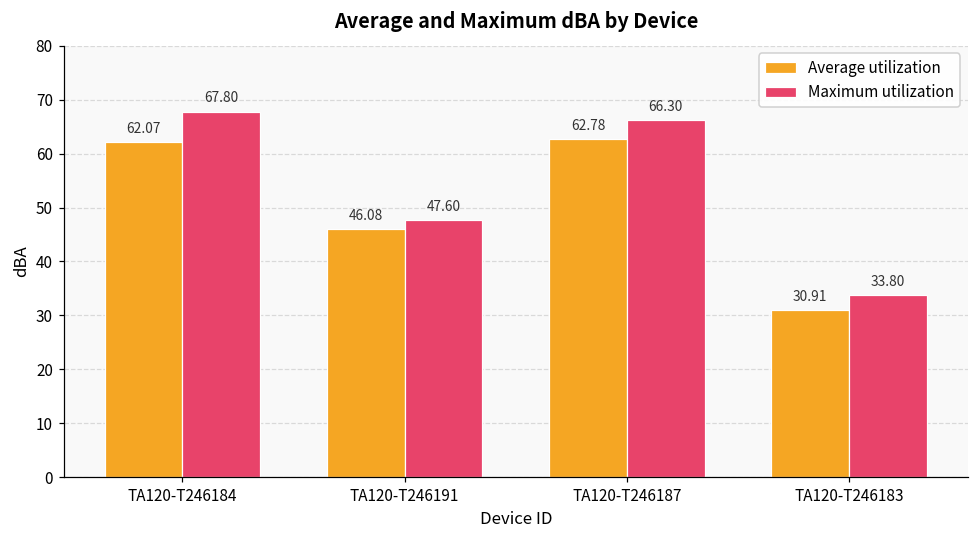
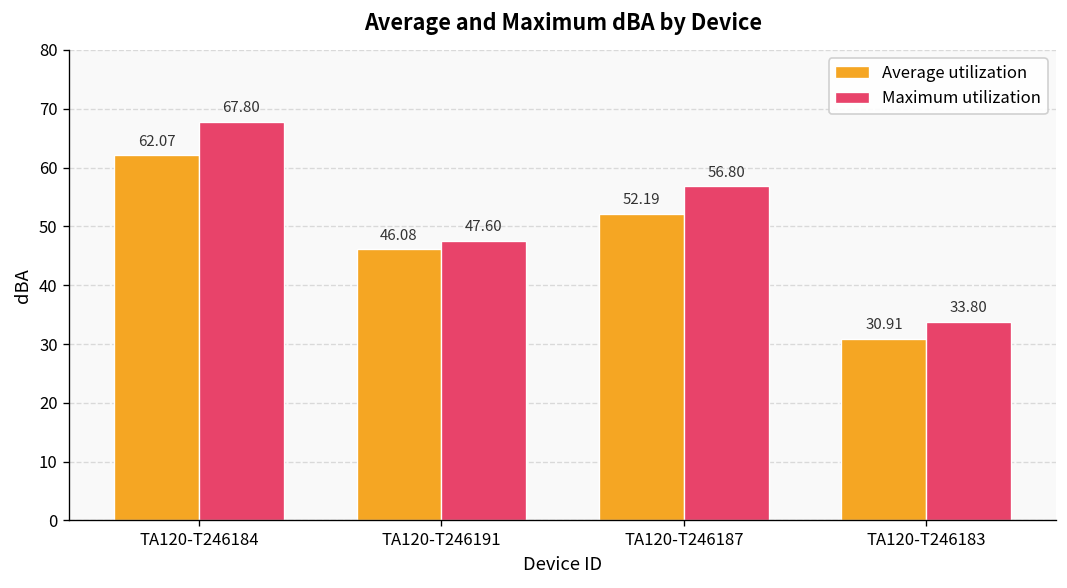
Average utilization, TA120-T246187: 62.78 -> 52.19
Maximum utilization, TA120-T246187: 66.30 -> 56.80
